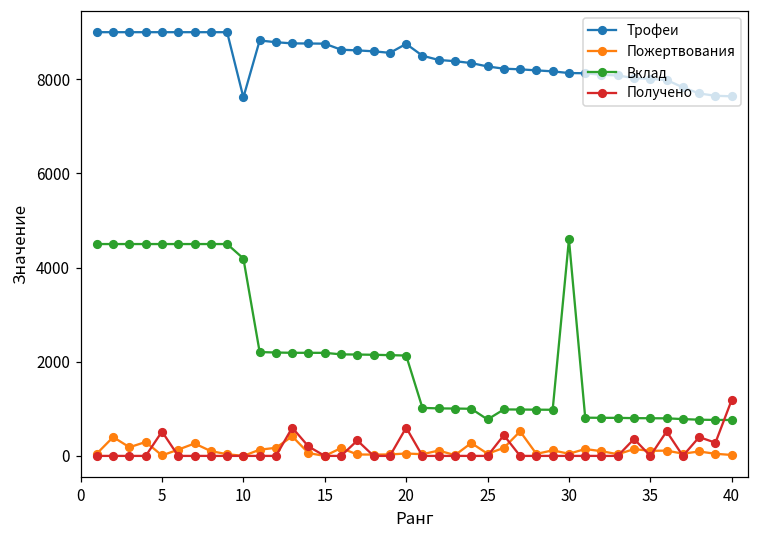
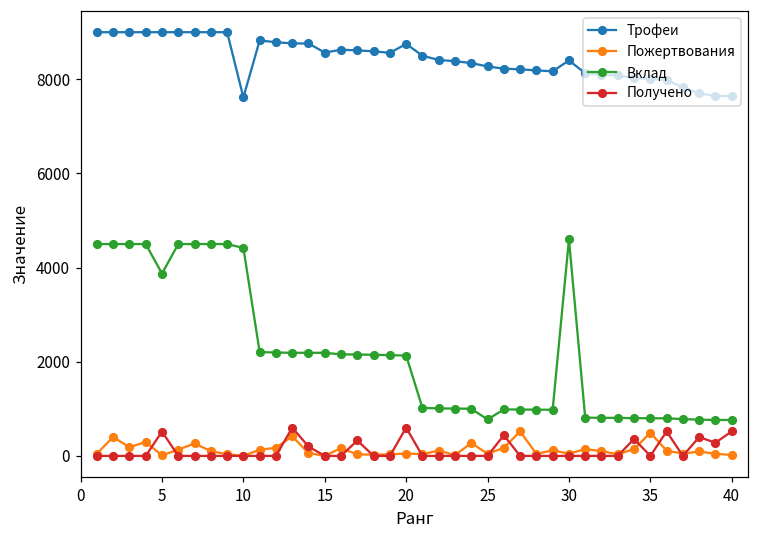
Вклад, 5: 4500 -> 3900
Вклад, 10: 4200 -> 4400
Трофеи, 15: 8800 -> 8600
Трофеи, 30: 8100 -> 8400
Пожертвования, 35: 100 -> 500
Получено, 40: 1200 -> 500
